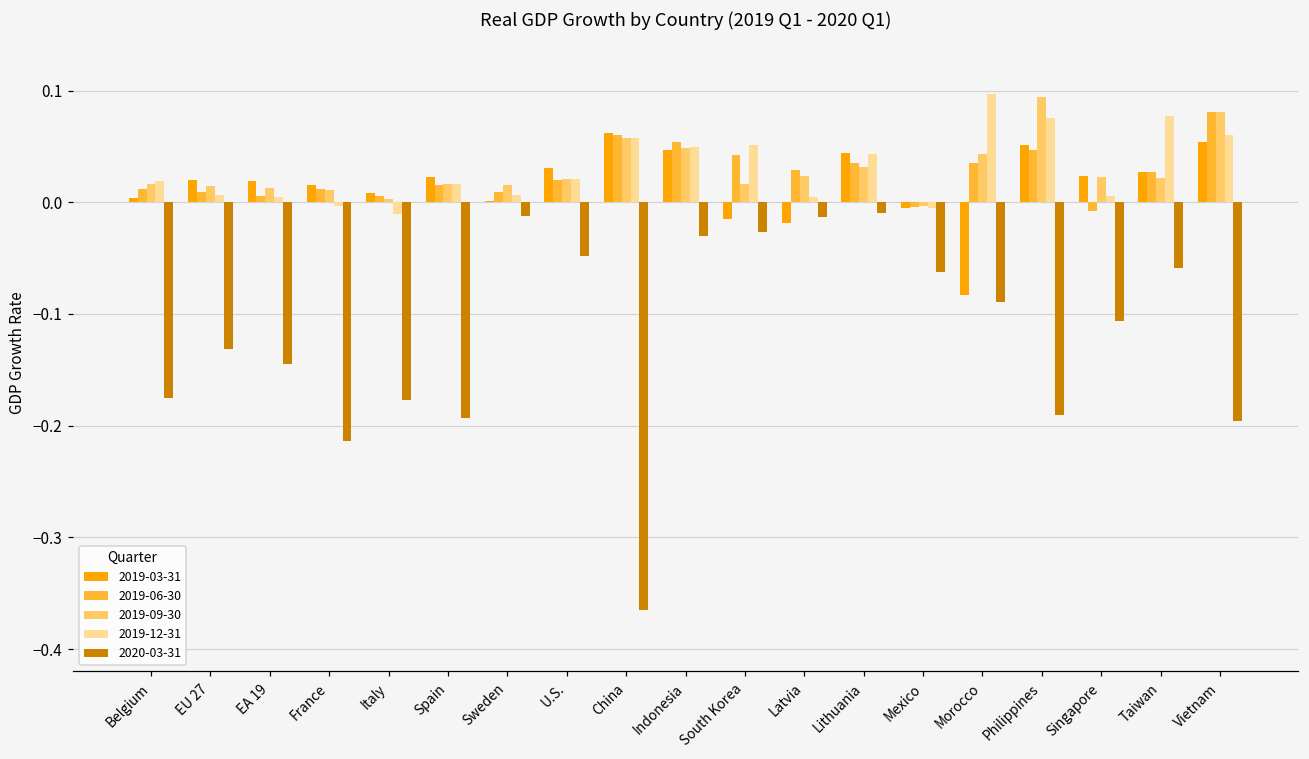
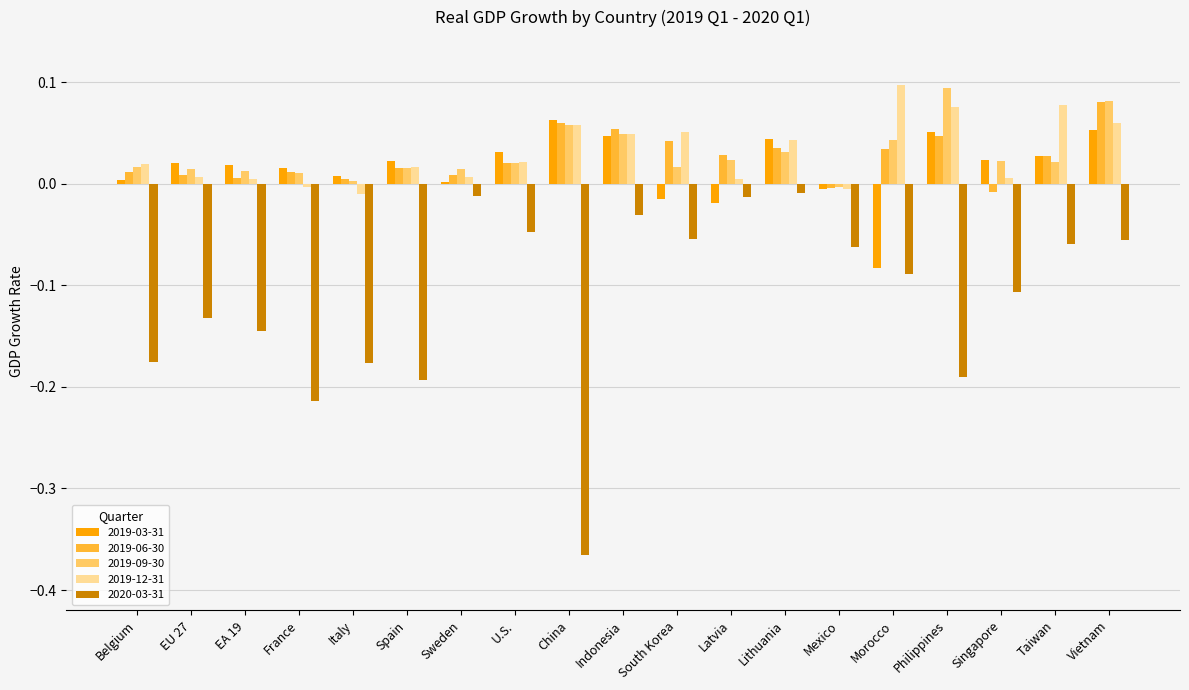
2020-03-31, South Korea: -0.026 -> -0.055
2020-03-31, Vietnam: -0.196 -> -0.055
